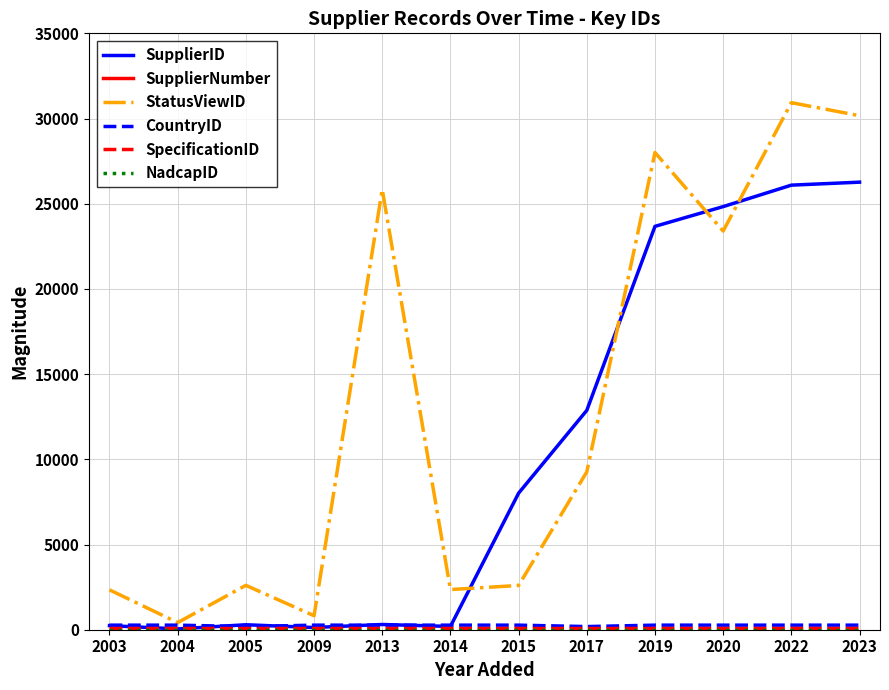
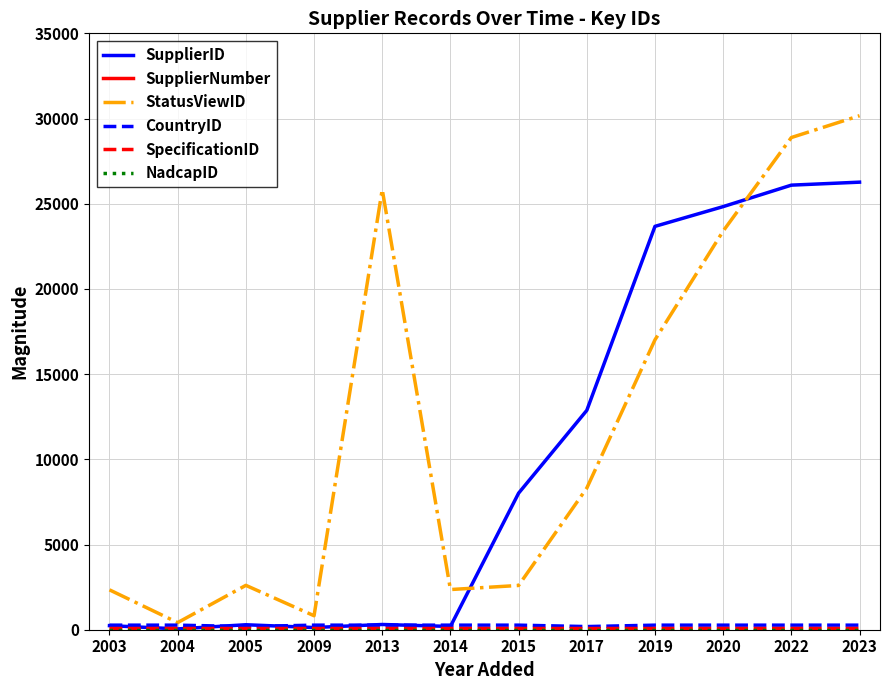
StatusViewID, 2017: 9300 -> 8300
StatusViewID, 2019: 28000 -> 17000
StatusViewID, 2022: 30900 -> 28900
